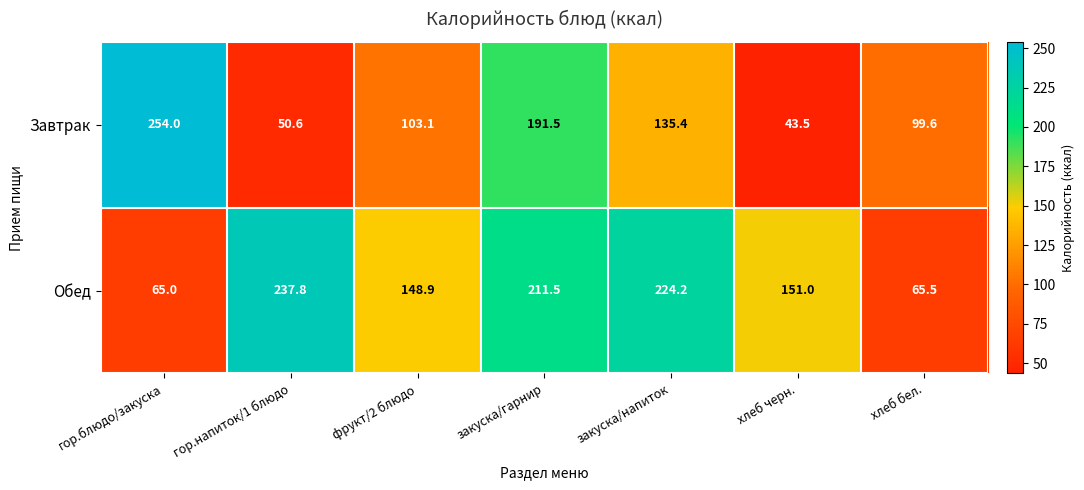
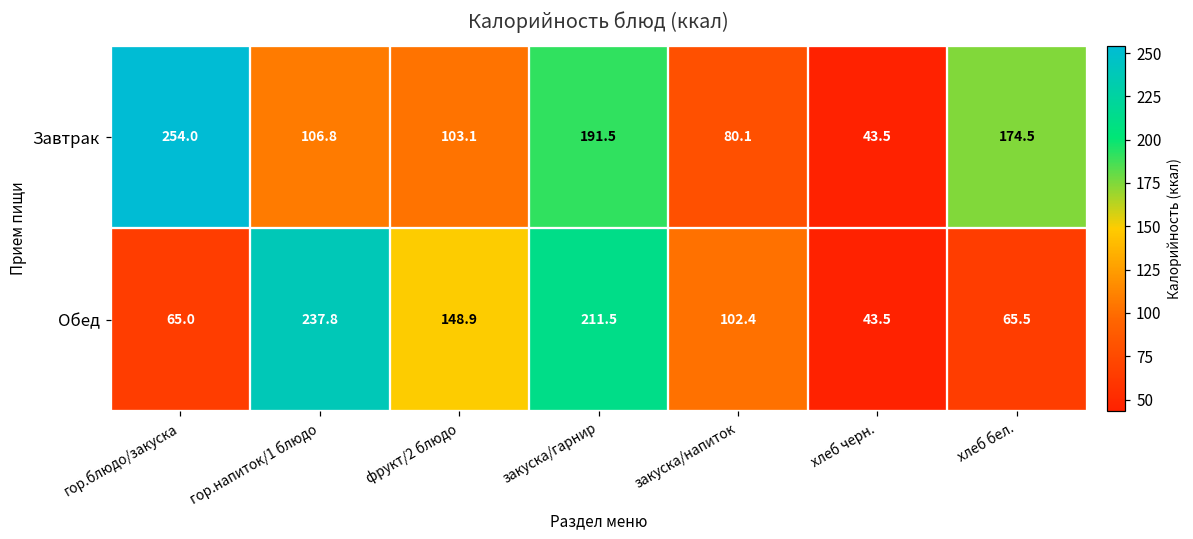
Завтрак, гор.напиток/1 блюдо: 50.6 -> 106.8
Завтрак, закуска/напиток: 135.4 -> 80.1
Завтрак, хлеб бел.: 99.6 -> 174.5
Обед, закуска/напиток: 224.2 -> 102.4
Обед, хлеб черн.: 151.0 -> 43.5
